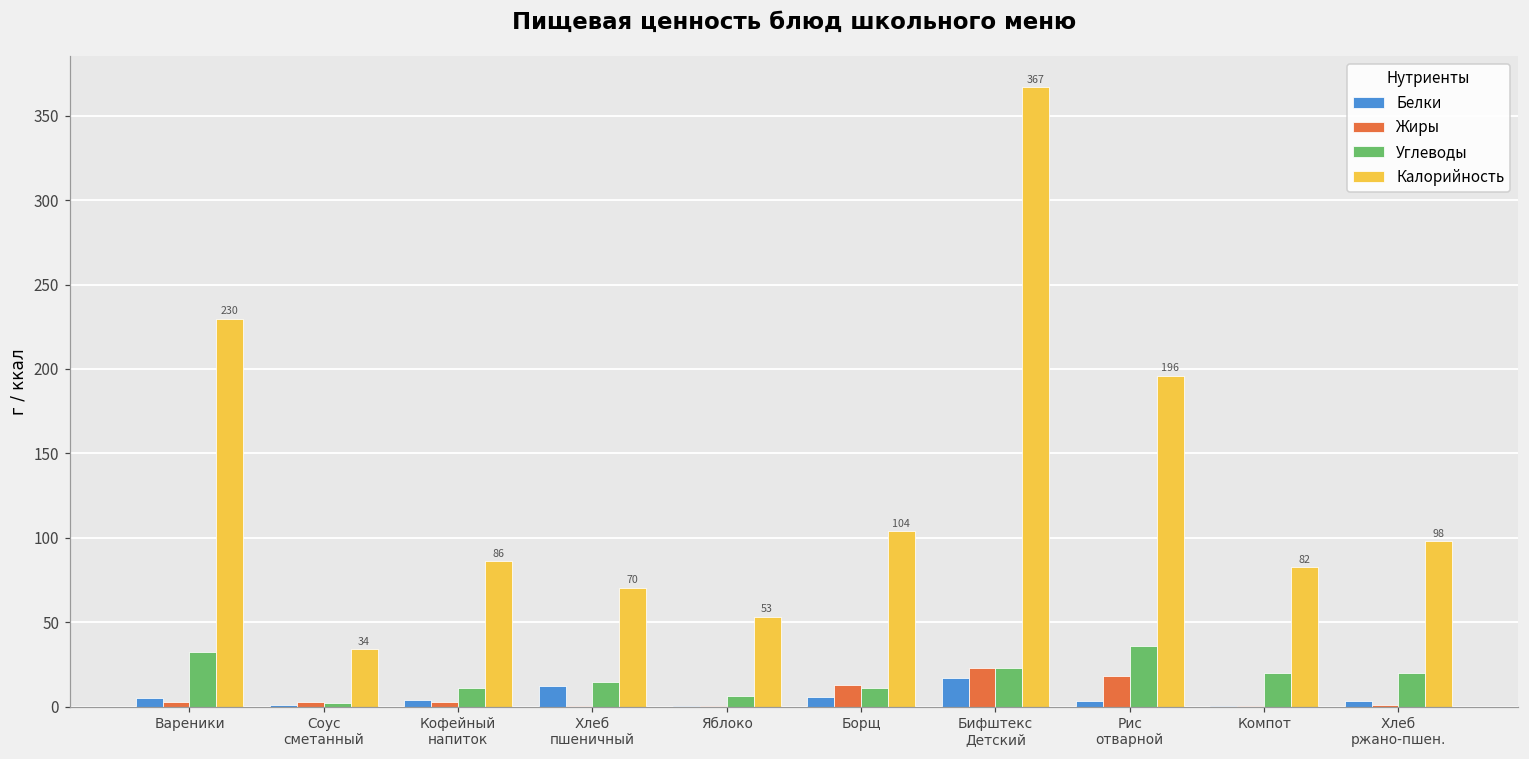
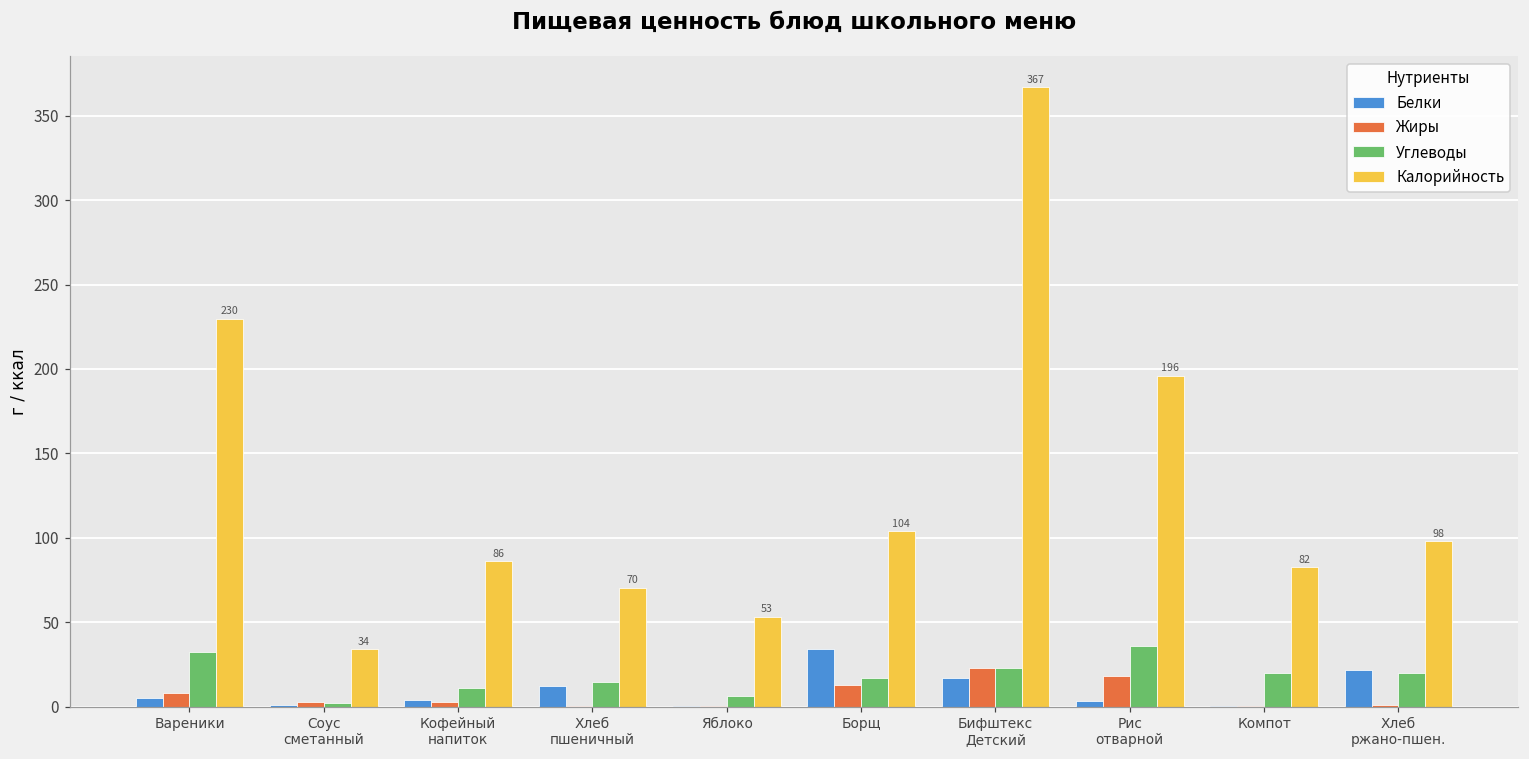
Жиры, Вареники: 3 -> 8
Белки, Борщ: 5 -> 34
Углеводы, Борщ: 11 -> 17
Белки, Хлеб ржано-пшен.: 3 -> 22
